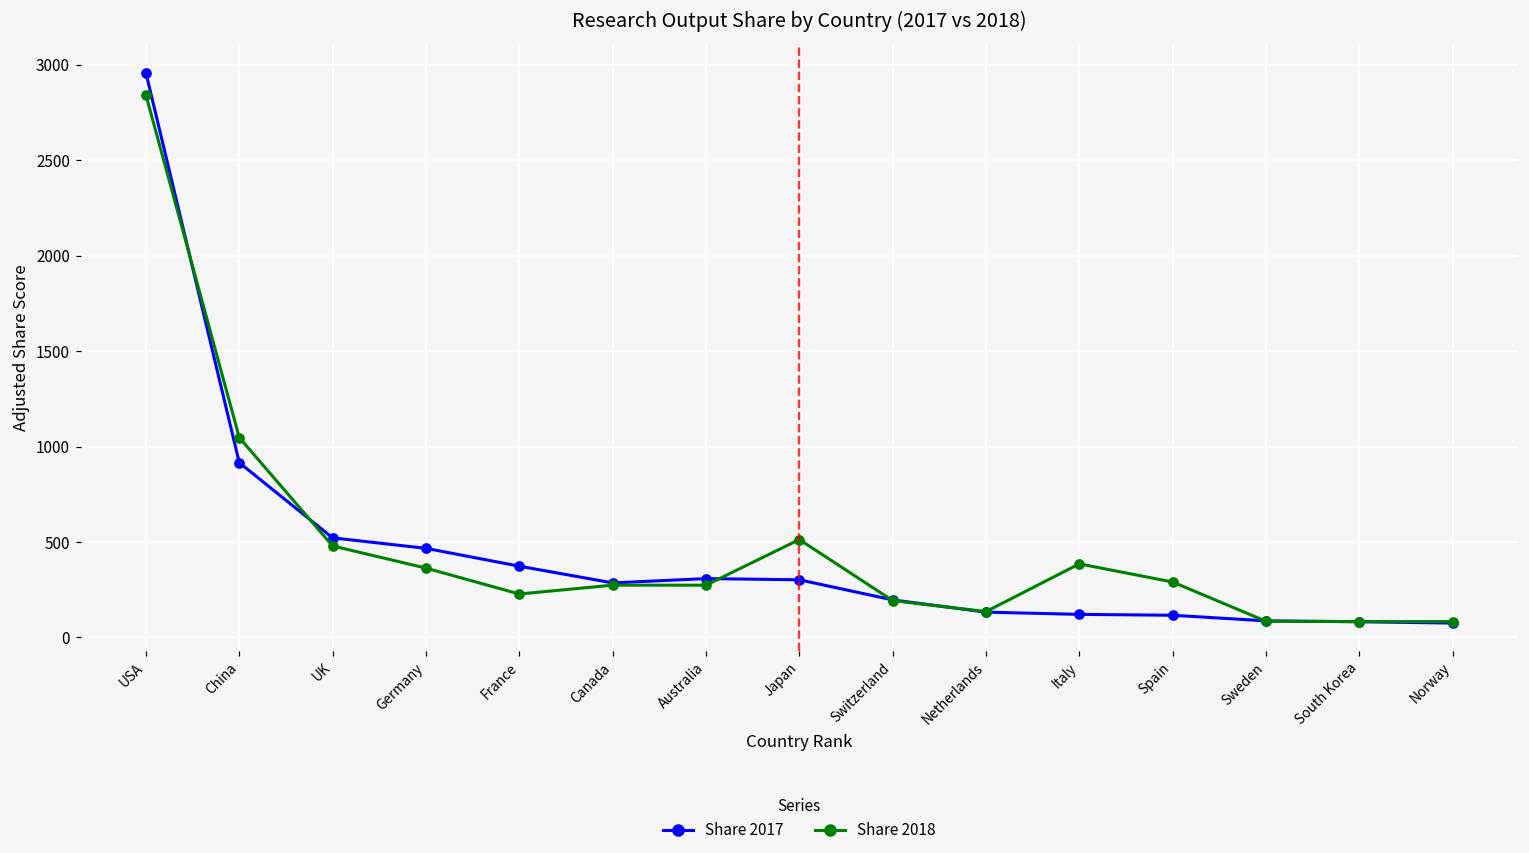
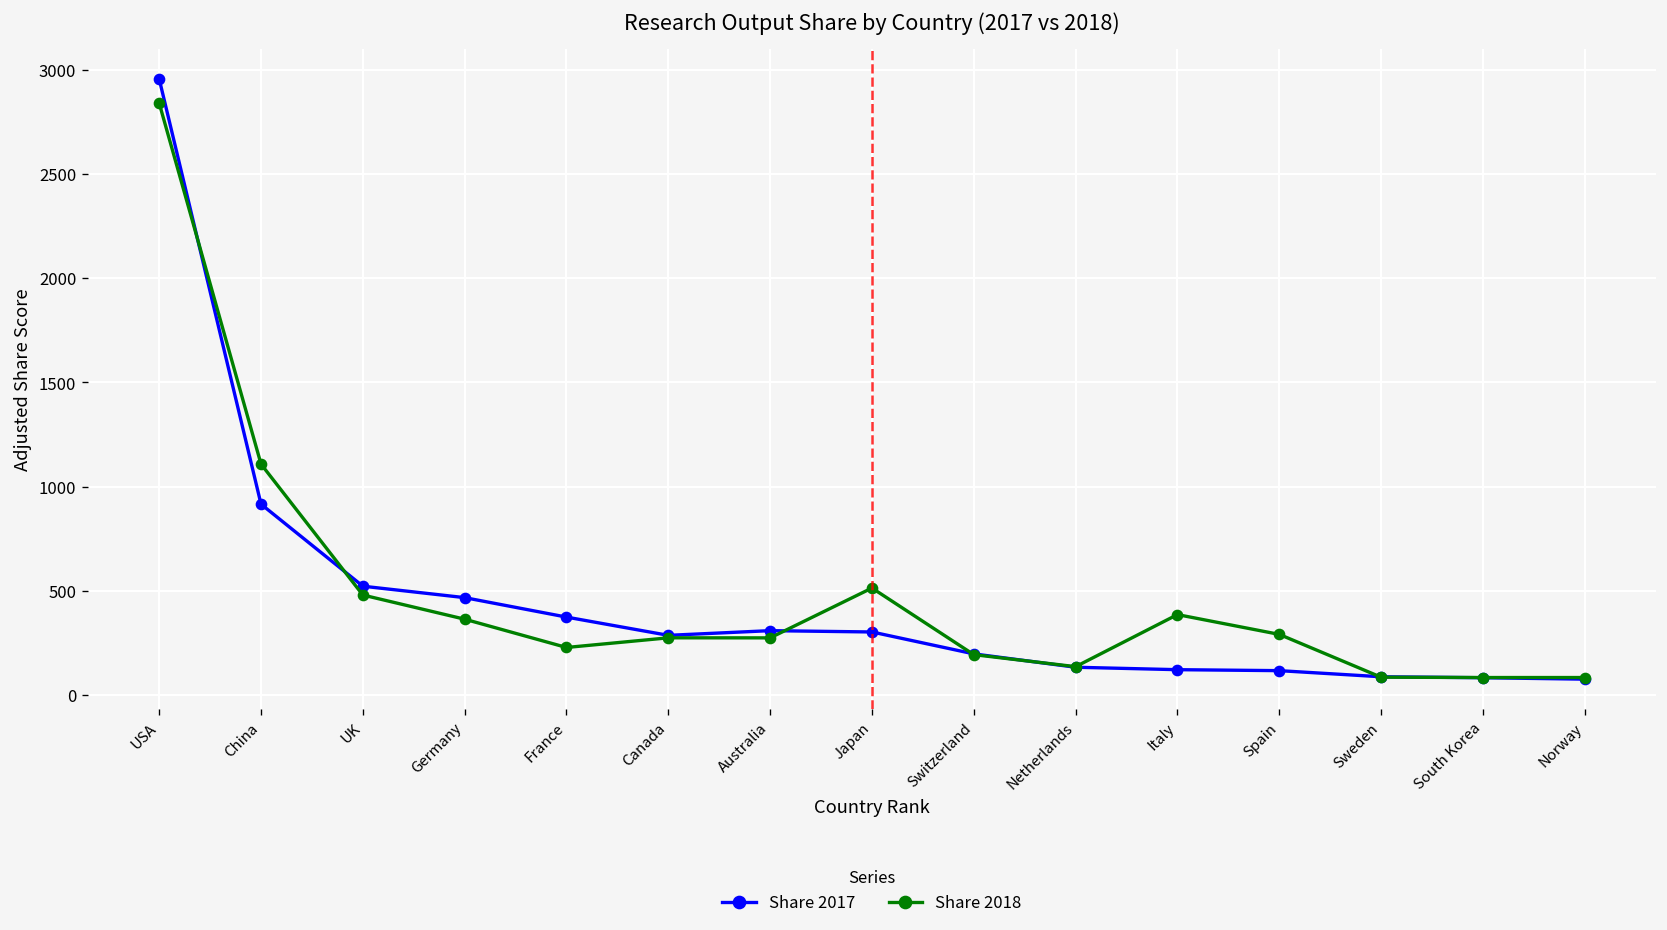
Share 2018, China: 1050 -> 1110
